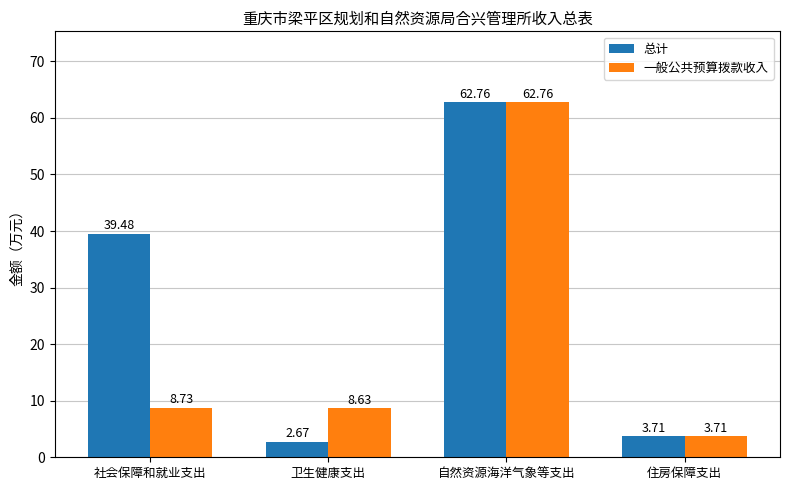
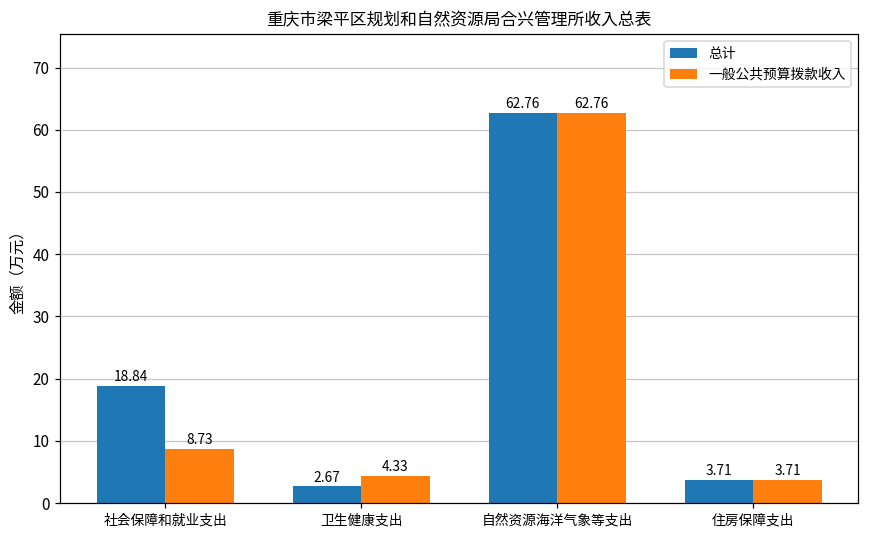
总计, 社会保障和就业支出: 39.48 -> 18.84
一般公共预算拨款收入, 卫生健康支出: 8.63 -> 4.33
